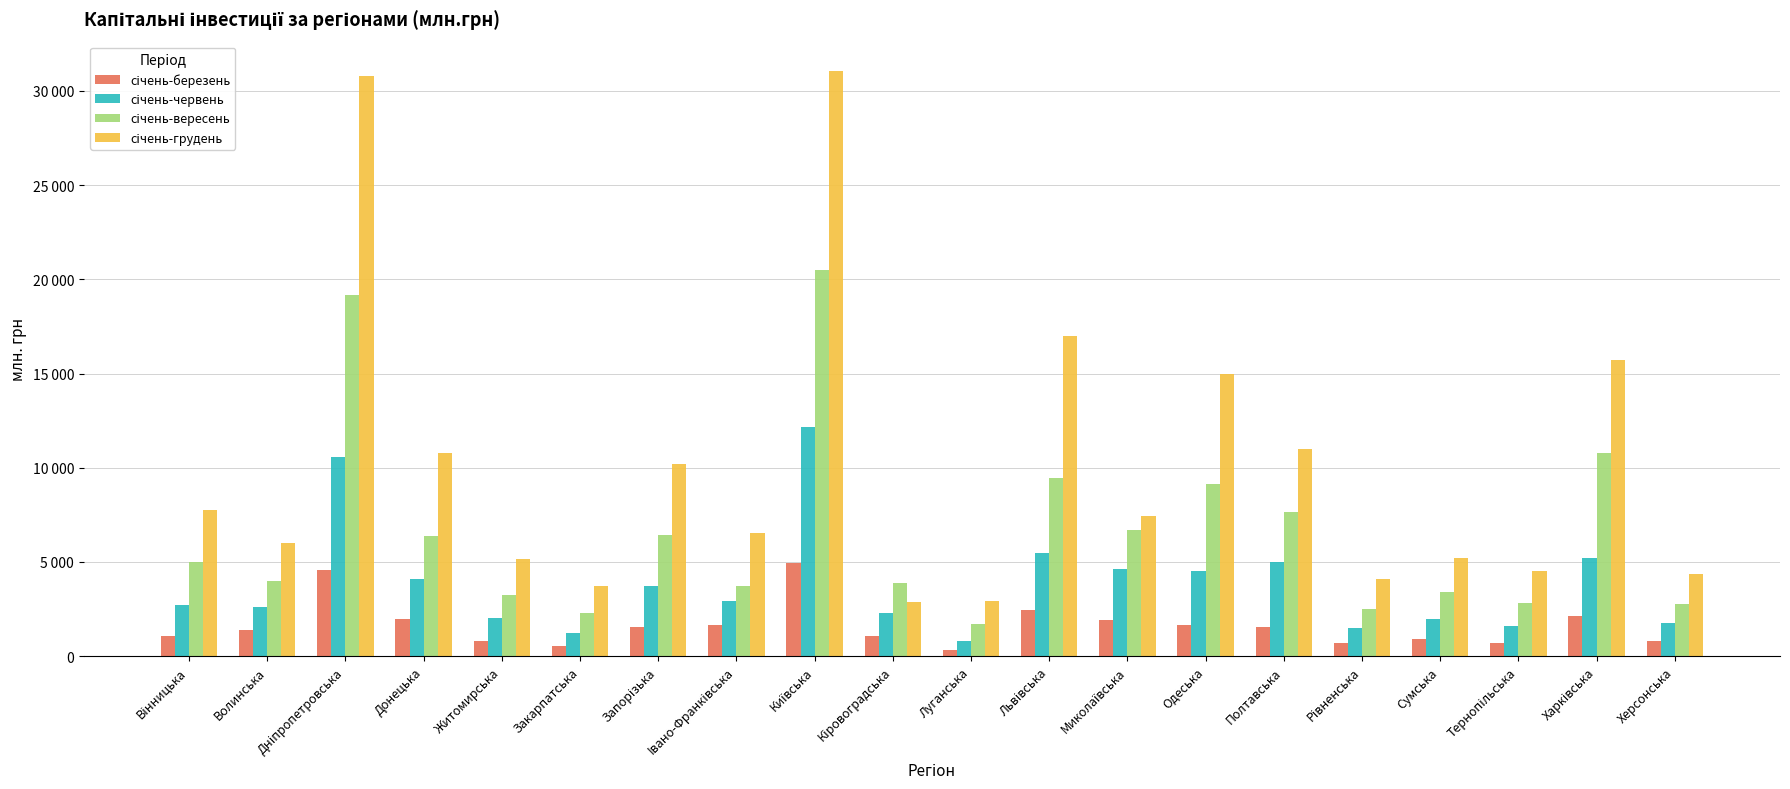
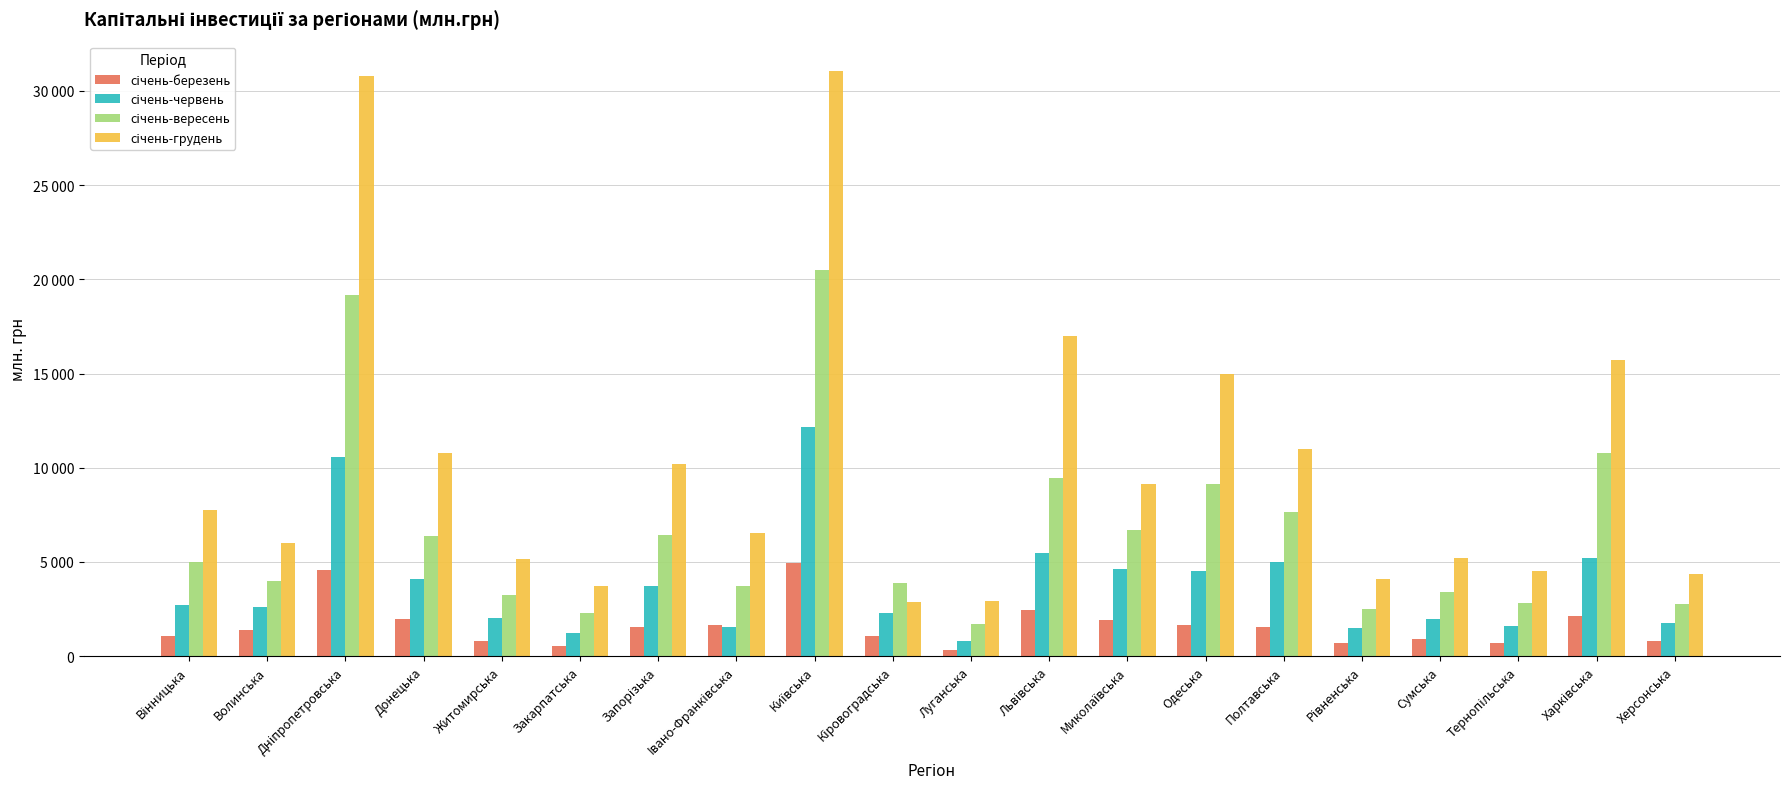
січень-червень, Iвано-Франківська: 2900 -> 1600
січень-грудень, Миколаївська: 7400 -> 9100
